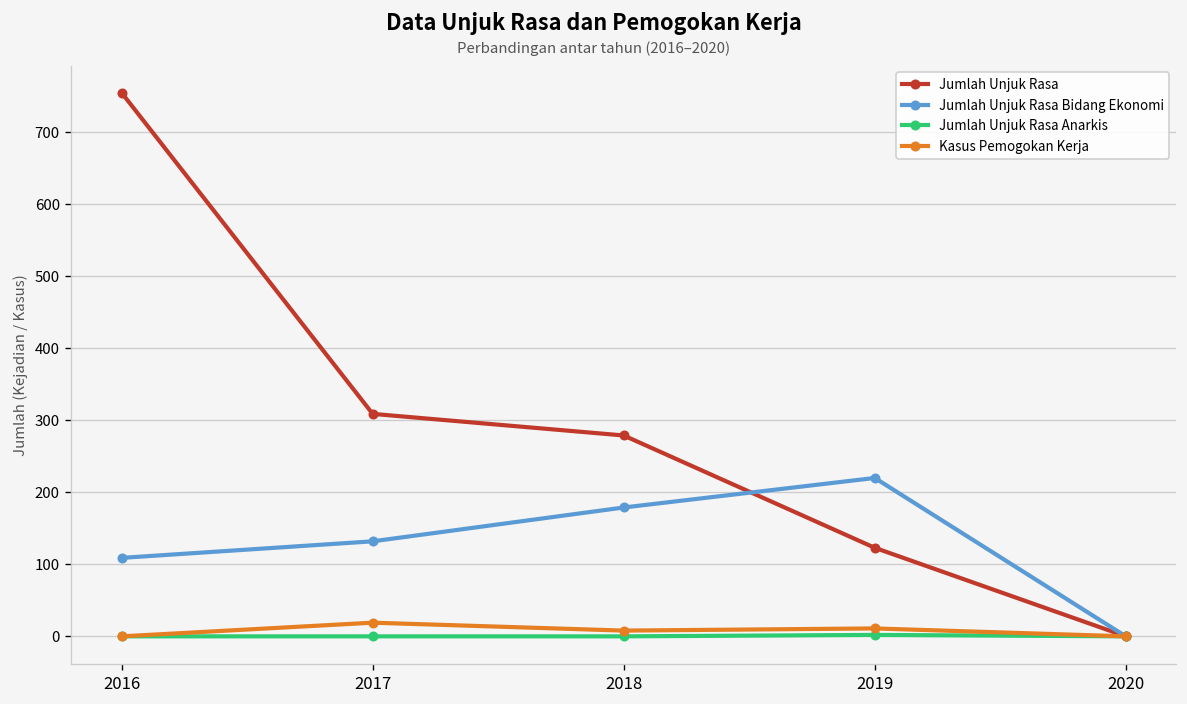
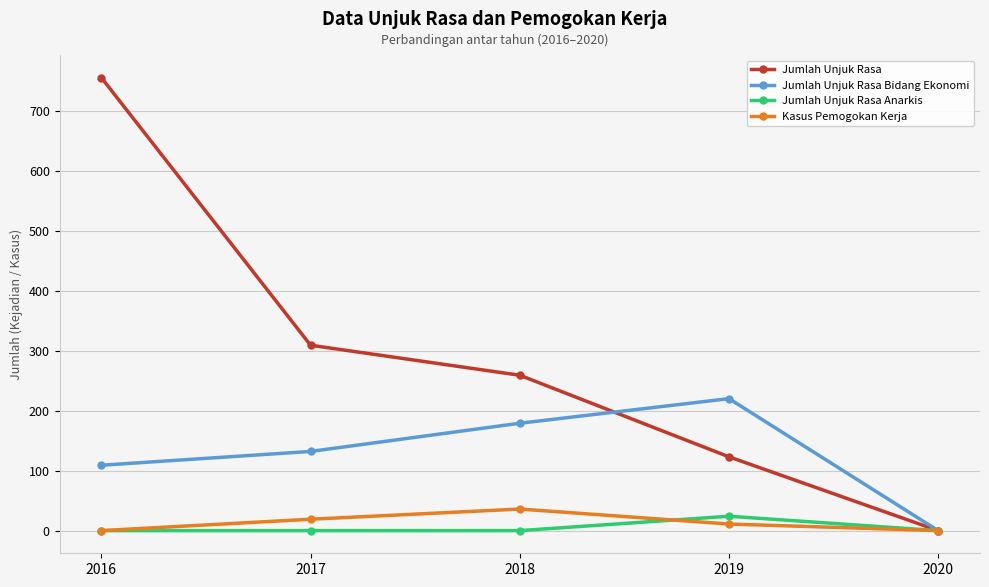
Jumlah Unjuk Rasa, 2018: 280 -> 260
Kasus Pemogokan Kerja, 2018: 10 -> 40
Jumlah Unjuk Rasa Anarkis, 2019: 0 -> 20
